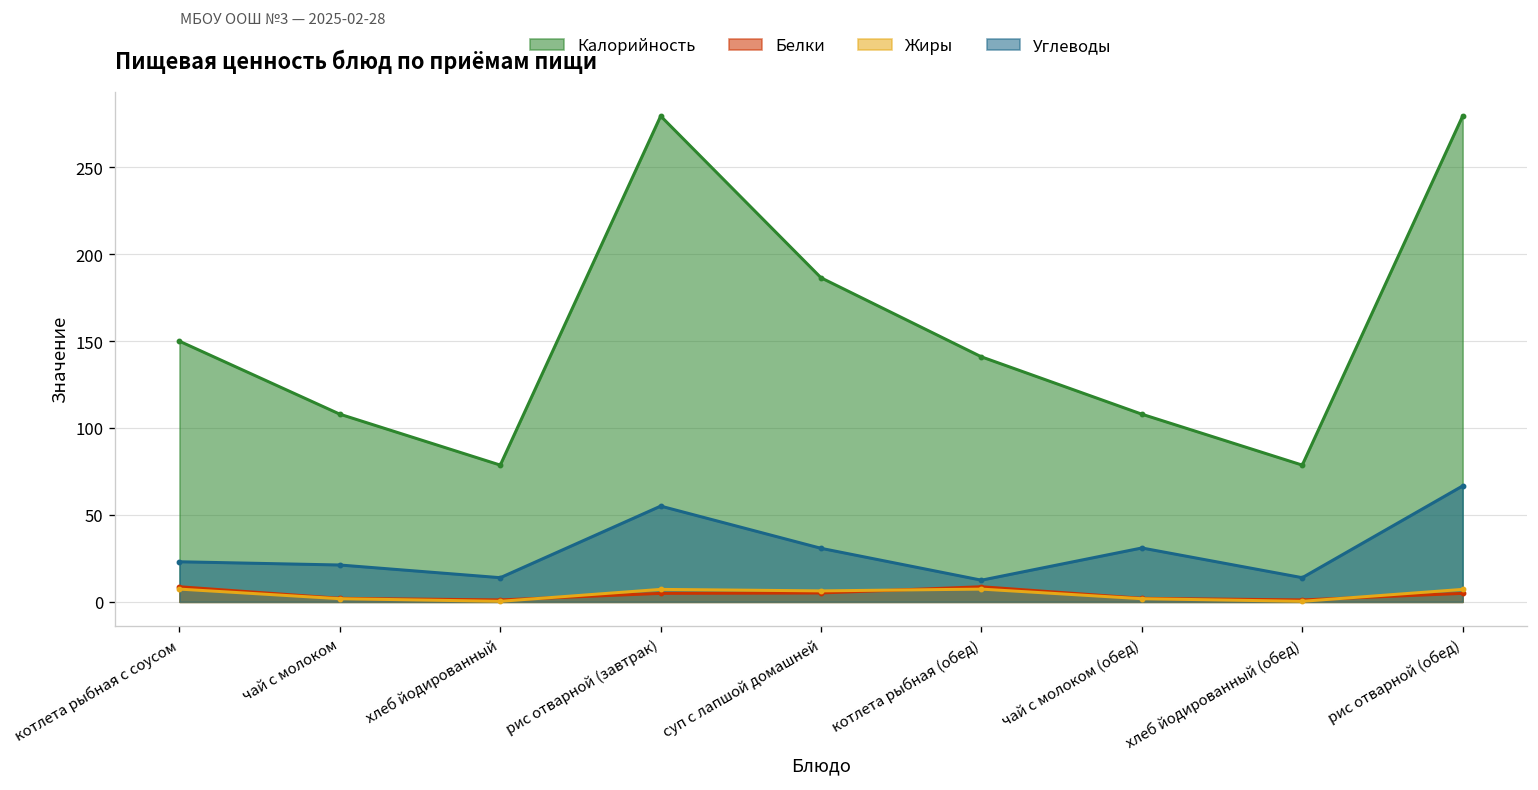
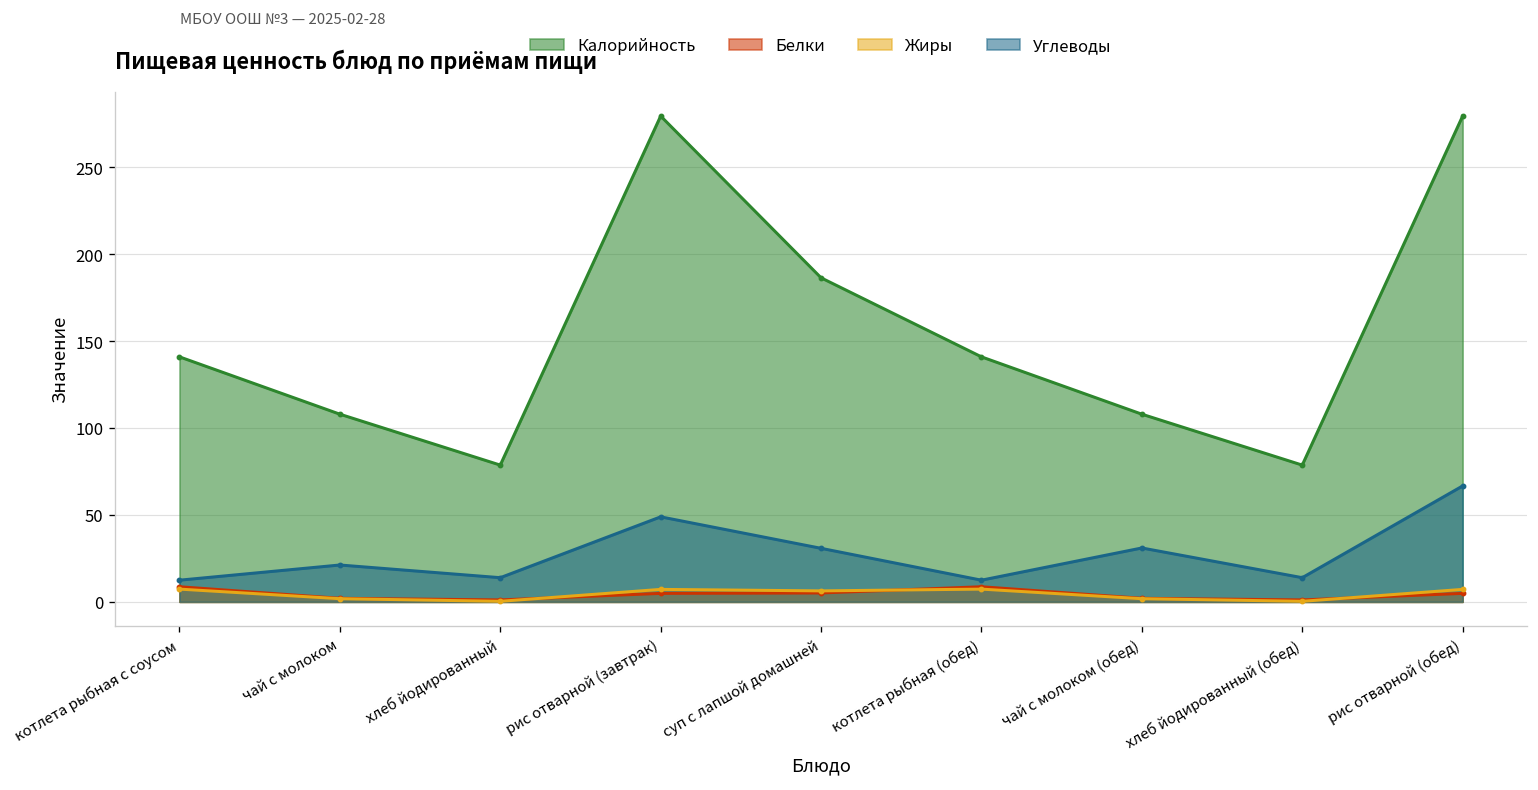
Калорийность, котлета рыбная с соусом: 150 -> 141
Углеводы, котлета рыбная с соусом: 23 -> 12
Углеводы, рис отварной (завтрак): 55 -> 49
